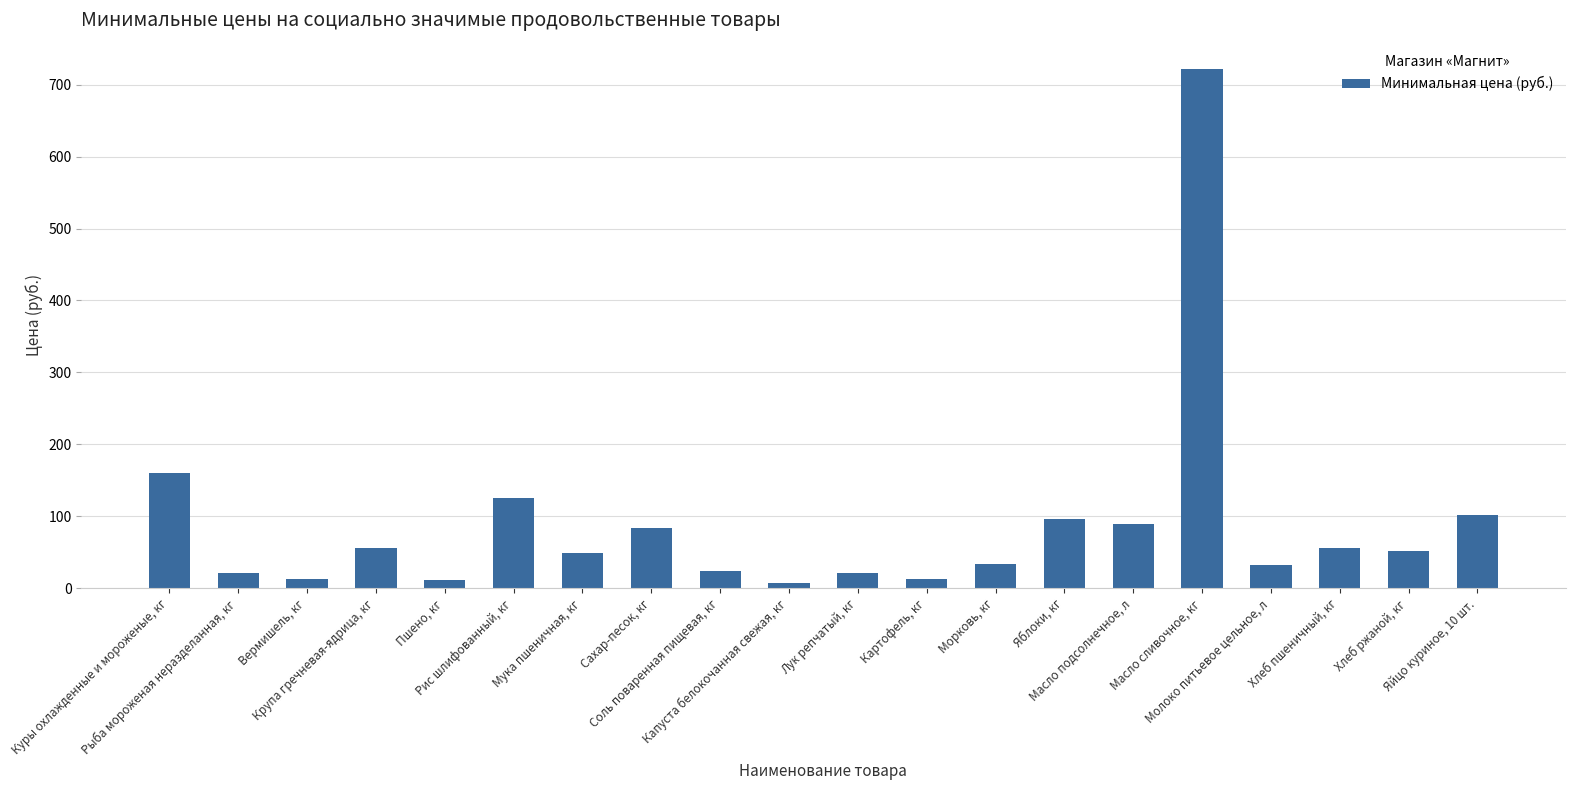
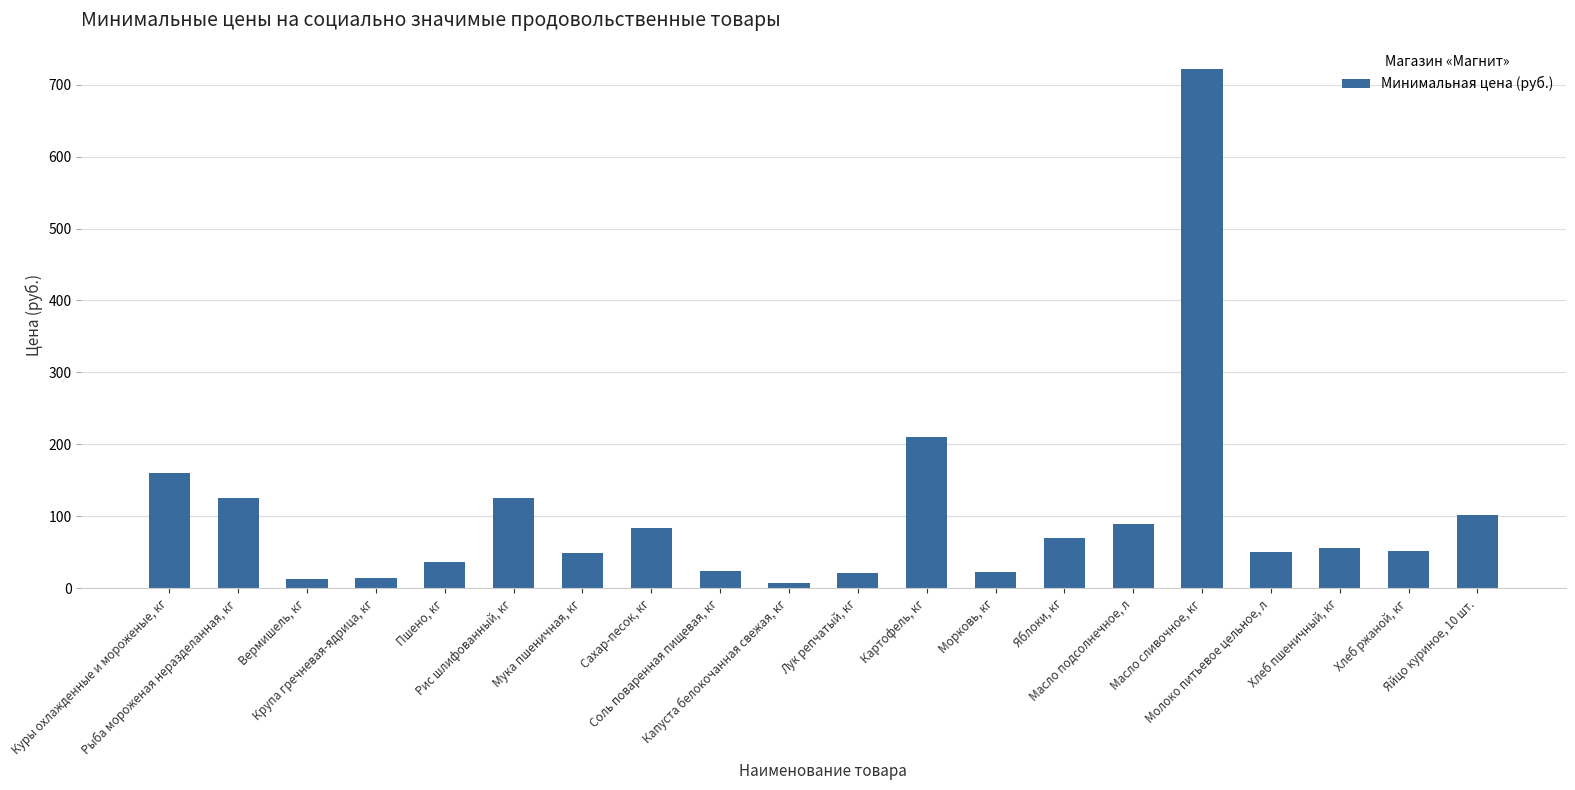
Рыба мороженая неразделанная, кг: 20 -> 120
Крупа гречневая-ядрица, кг: 60 -> 10
Пшено, кг: 10 -> 40
Картофель, кг: 10 -> 210
Морковь, кг: 30 -> 20
Яблоки, кг: 100 -> 70
Молоко питьевое цельное, л: 30 -> 50
